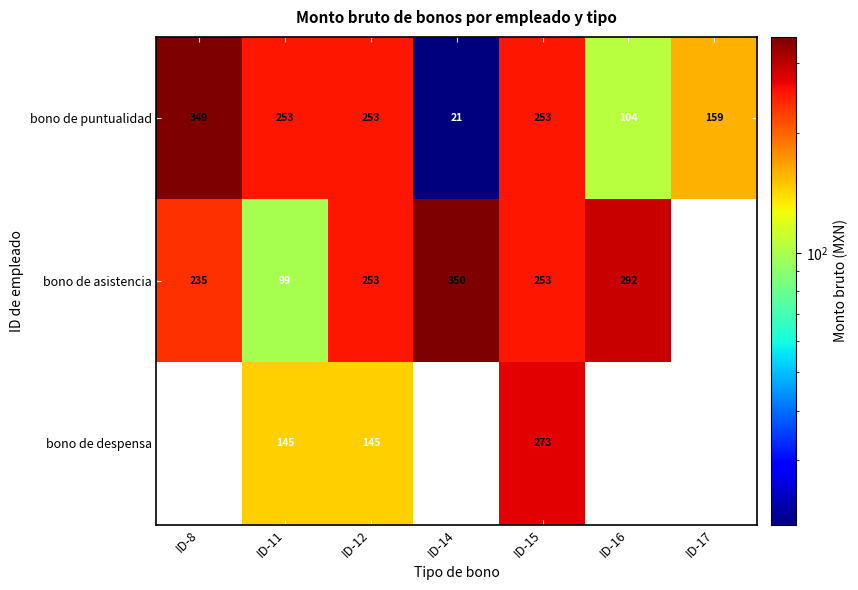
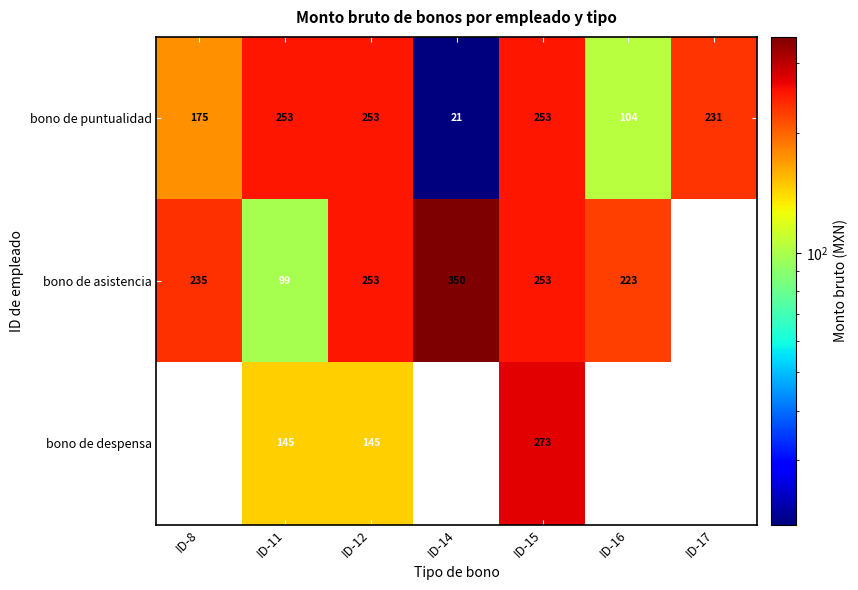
bono de puntualidad, ID-8: 349 -> 175
bono de puntualidad, ID-17: 159 -> 231
bono de asistencia, ID-16: 292 -> 223
